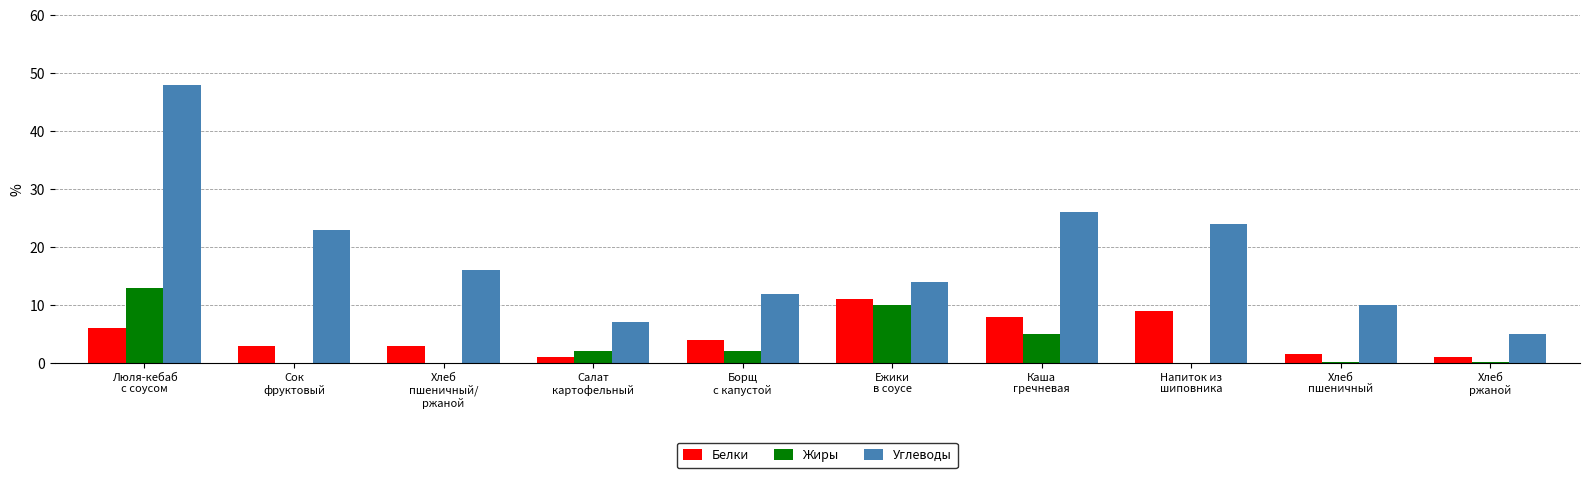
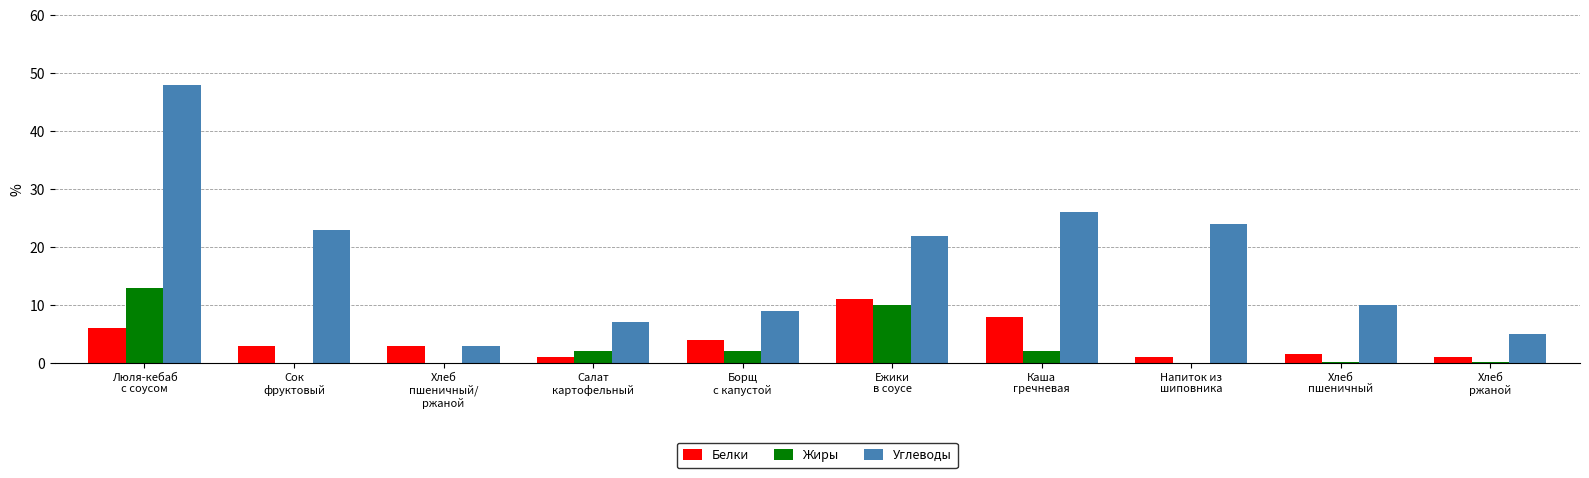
Углеводы, Хлеб пшеничный/ ржаной: 16 -> 3
Углеводы, Борщ с капустой: 12 -> 9
Углеводы, Ежики в соусе: 14 -> 22
Жиры, Каша гречневая: 5 -> 2
Белки, Напиток из шиповника: 9 -> 1
